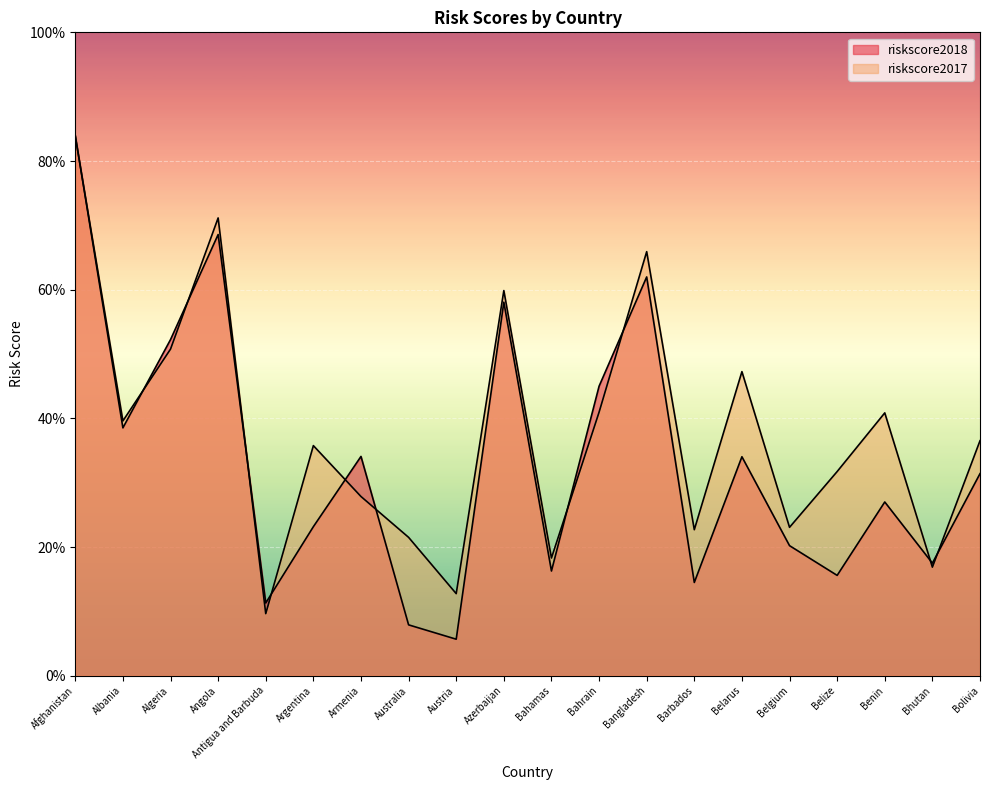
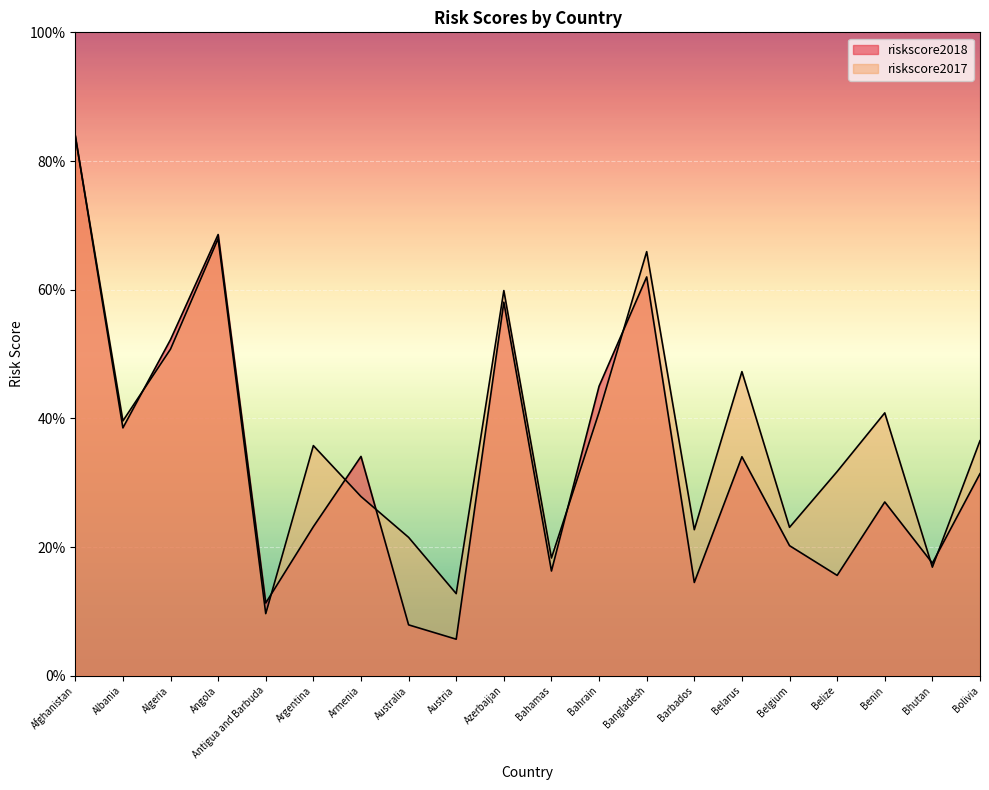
riskscore2017, Angola: 71% -> 68%
